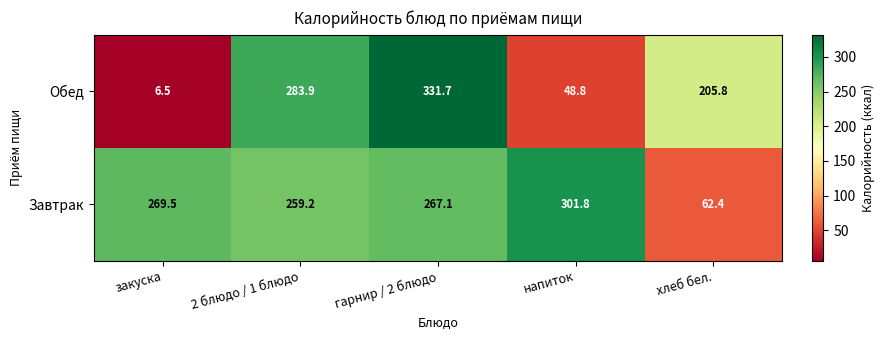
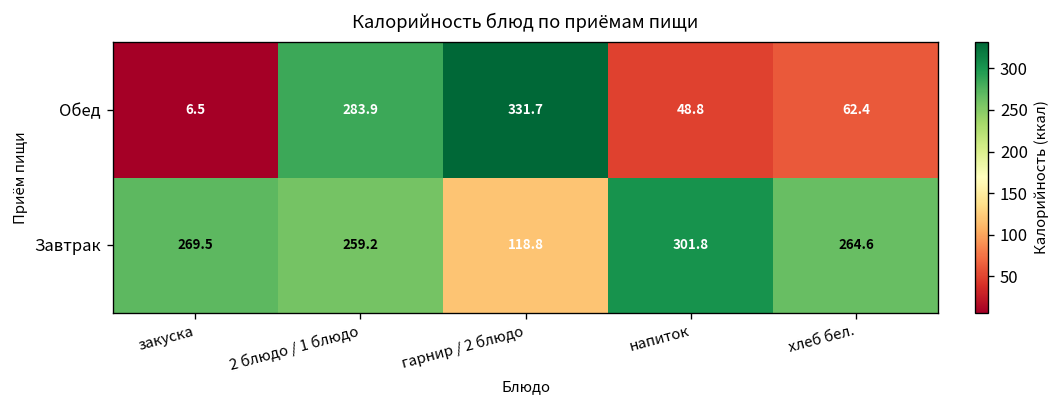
Обед, хлеб бел.: 205.8 -> 62.4
Завтрак, гарнир / 2 блюдо: 267.1 -> 118.8
Завтрак, хлеб бел.: 62.4 -> 264.6
